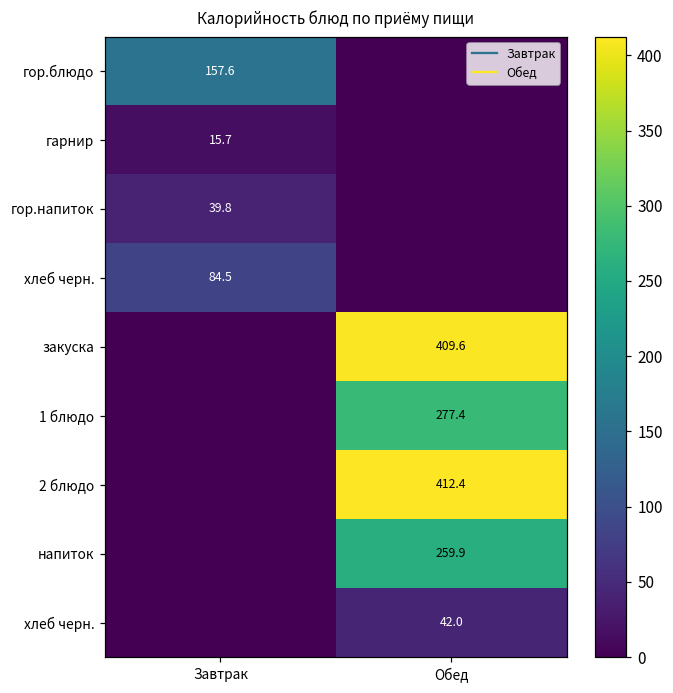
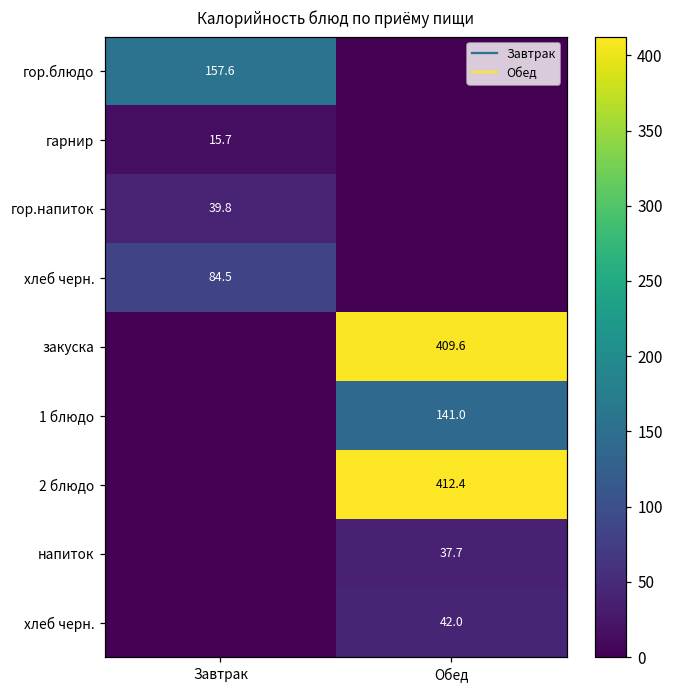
1 блюдо, Обед: 277.4 -> 141.0
напиток, Обед: 259.9 -> 37.7
